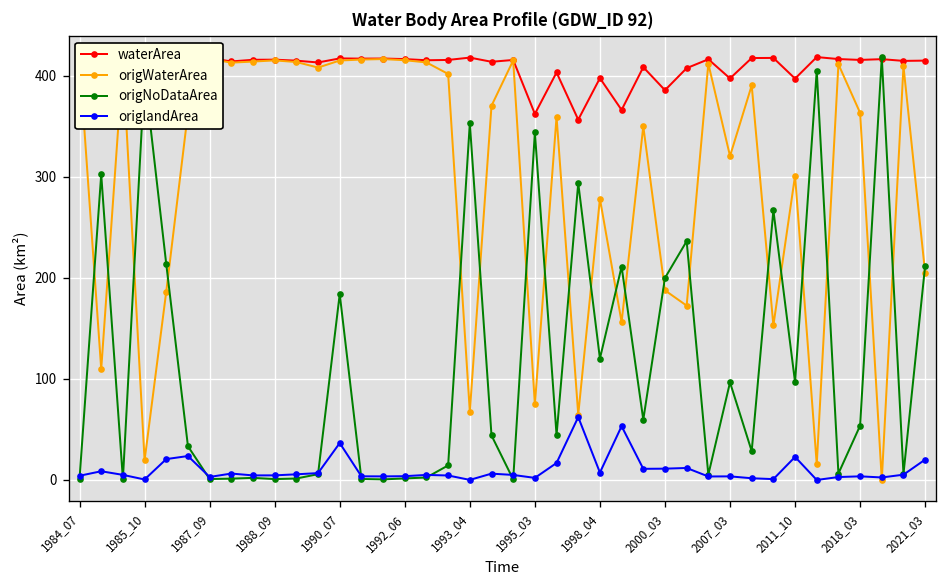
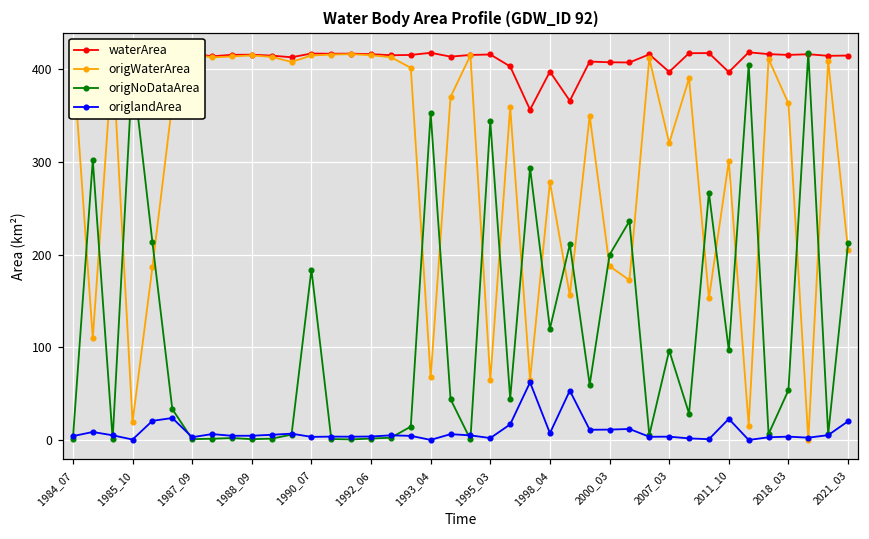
origlandArea, 1990_07: 40 -> 0
waterArea, 1995_03: 360 -> 420
origWaterArea, 1995_03: 70 -> 60
waterArea, 2000_03: 390 -> 410
